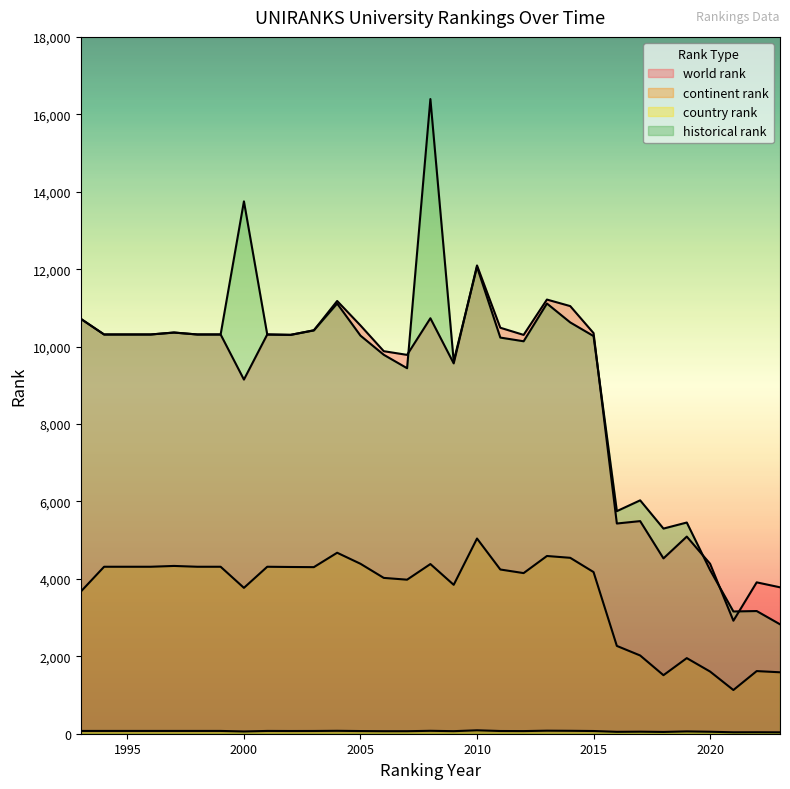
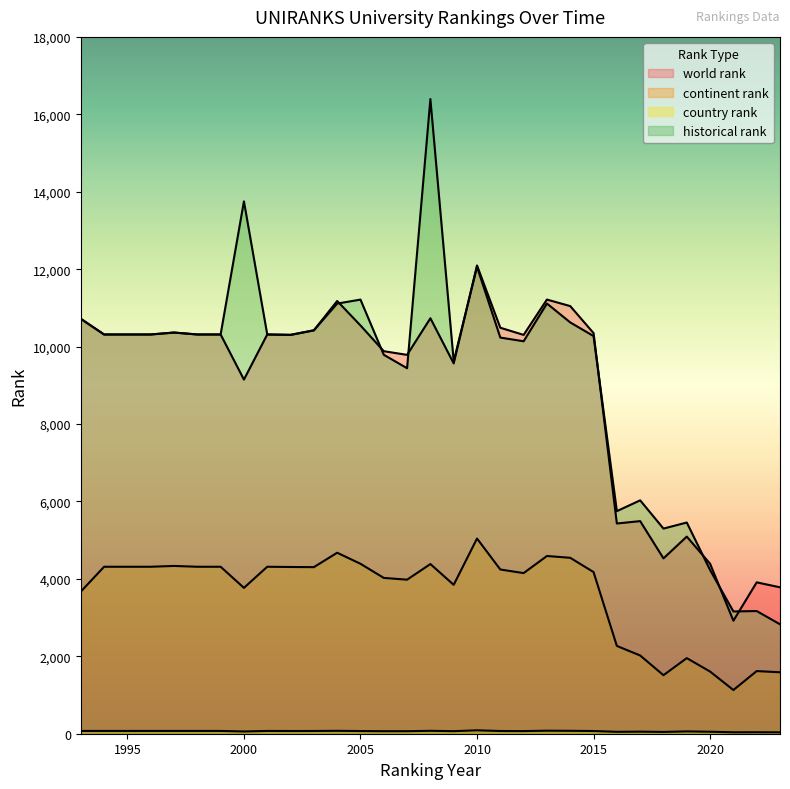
historical rank, 2005: 10,300 -> 11,200
